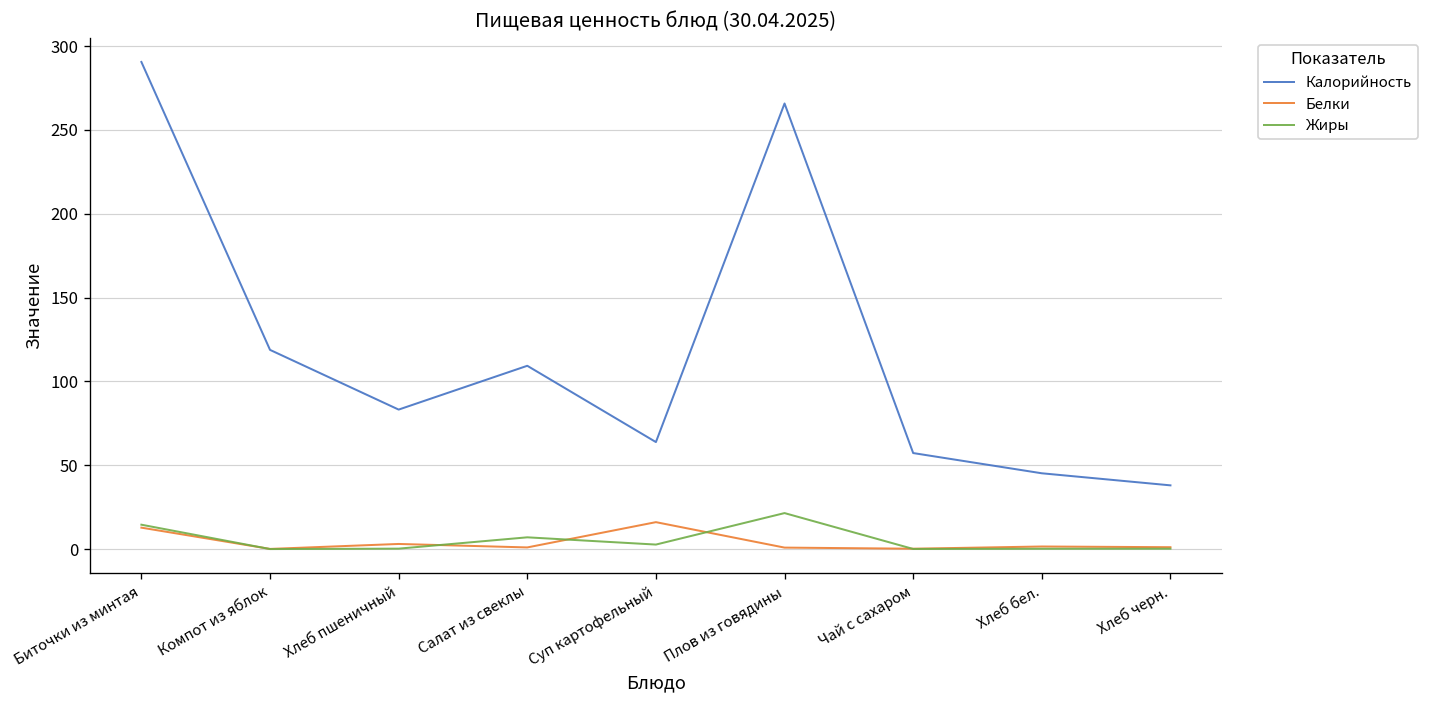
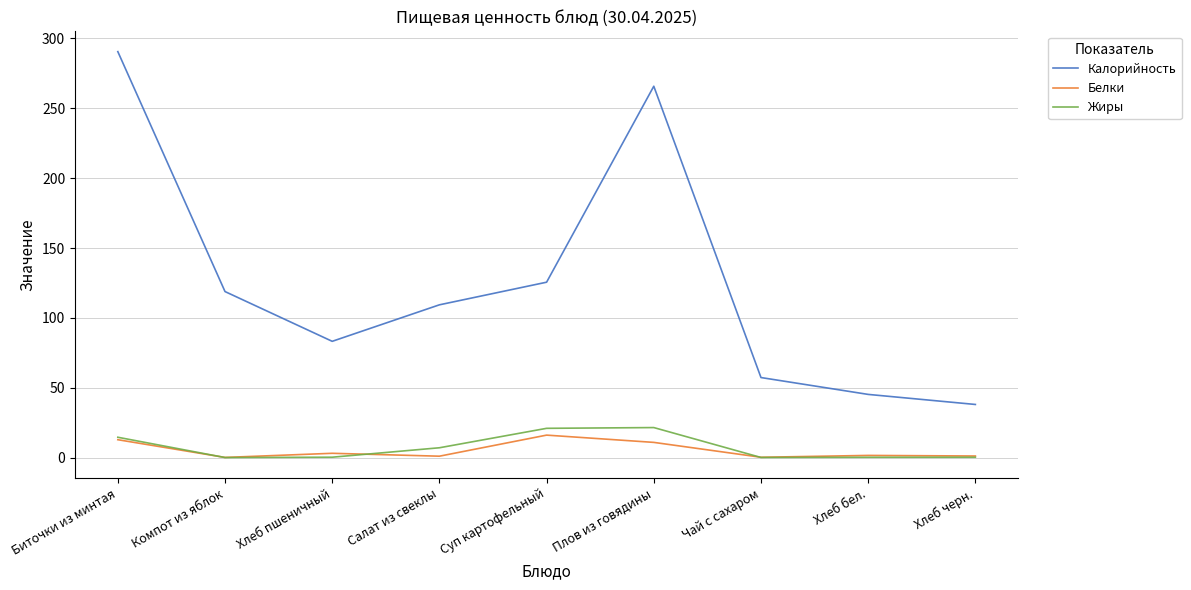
Калорийность, Суп картофельный: 64 -> 126
Жиры, Суп картофельный: 3 -> 21
Белки, Плов из говядины: 1 -> 11
